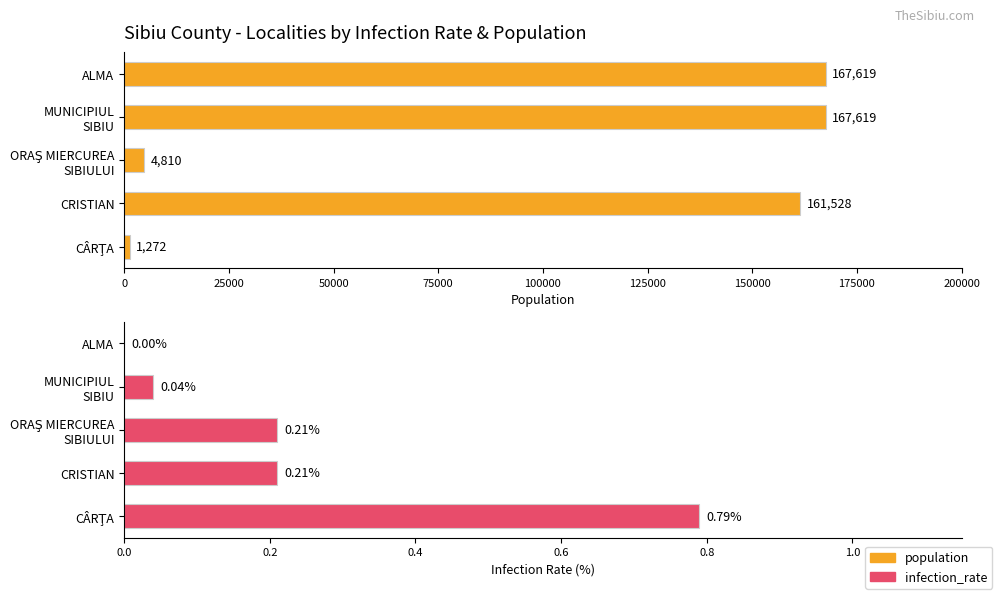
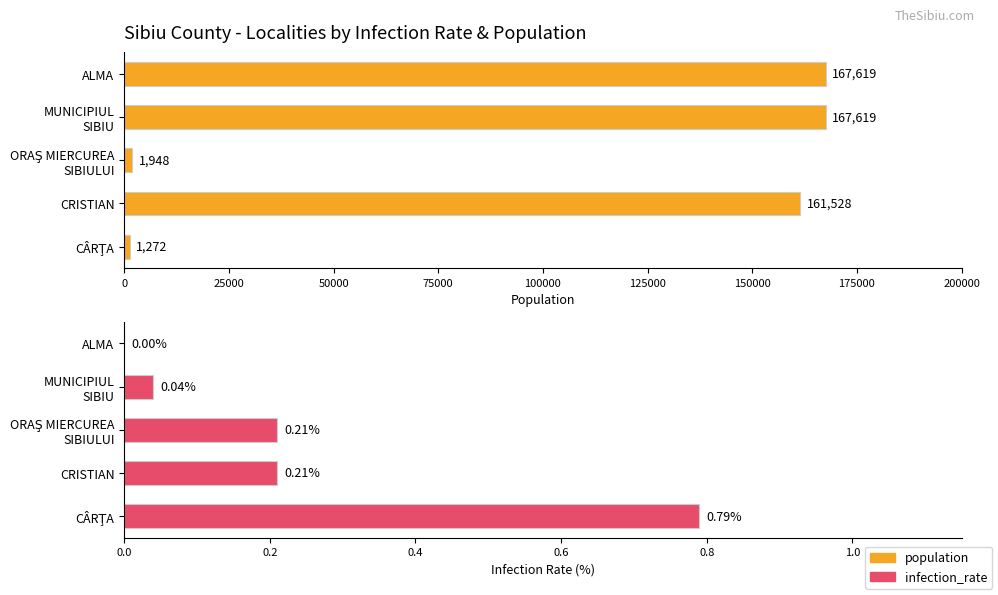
Sibiu County - Localities by Infection Rate & Population, ORAŞ MIERCUREA SIBIULUI: 4,810 -> 1,948
